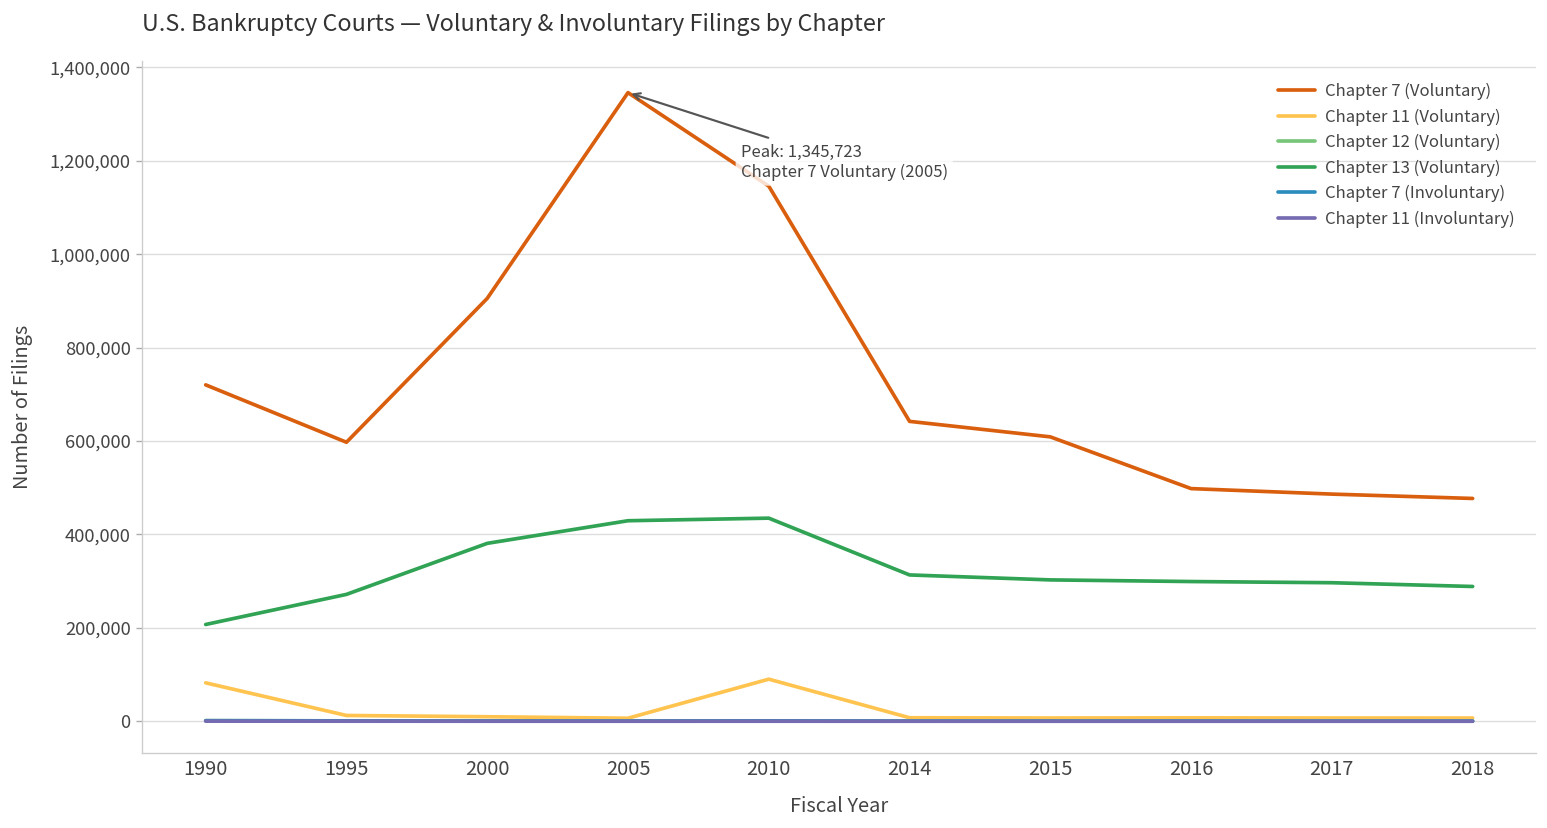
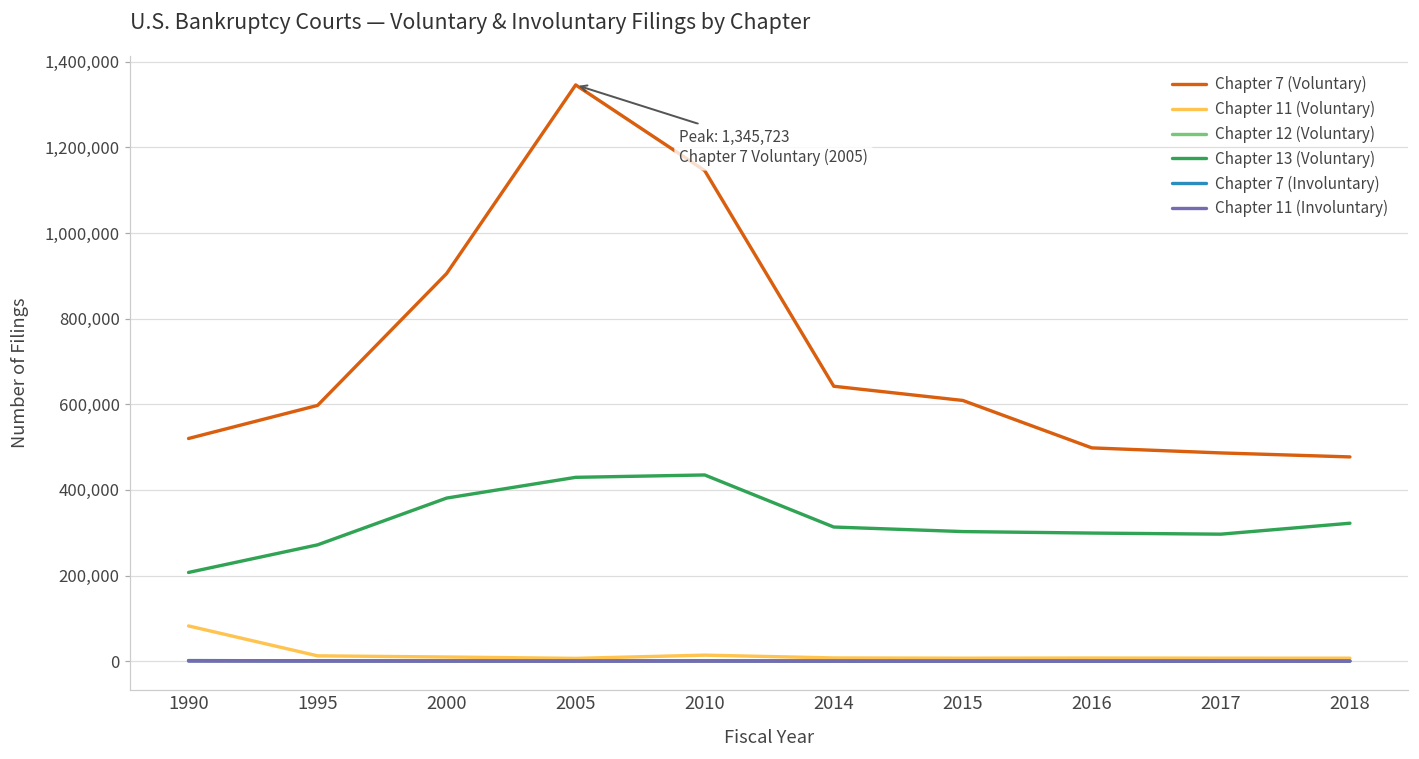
Chapter 7 (Voluntary), 1990: 720,000 -> 520,000
Chapter 11 (Voluntary), 2010: 90,000 -> 10,000
Chapter 13 (Voluntary), 2018: 290,000 -> 320,000
